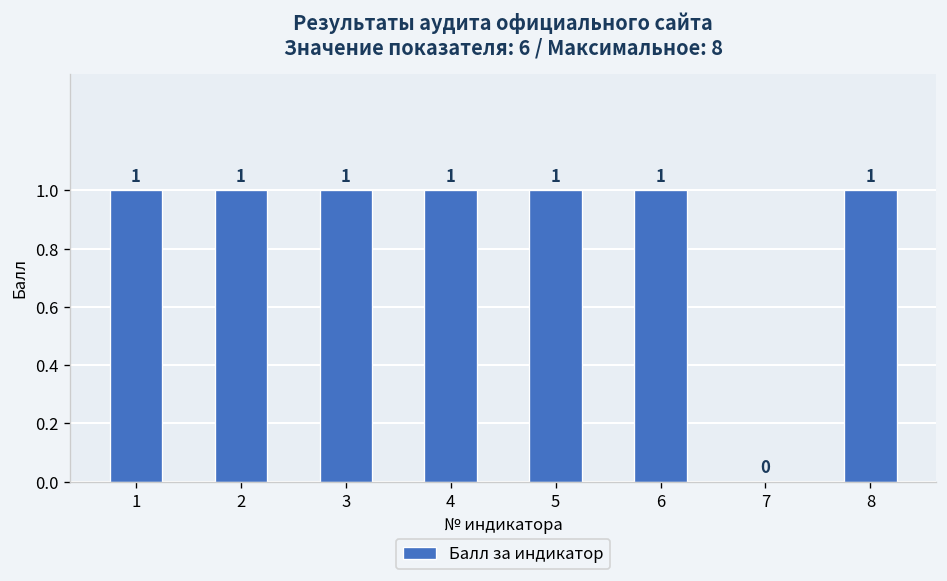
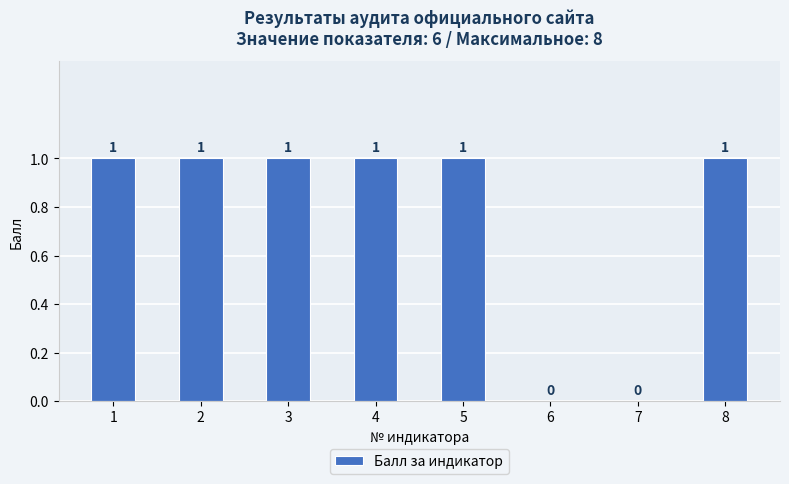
6: 1 -> 0
